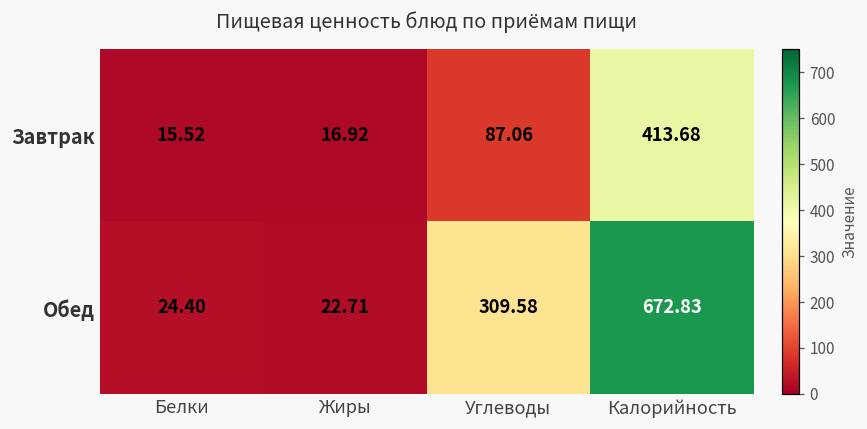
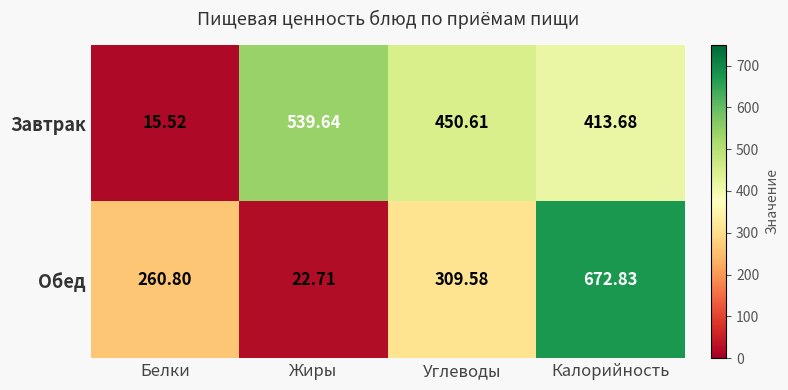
Завтрак, Жиры: 16.92 -> 539.64
Завтрак, Углеводы: 87.06 -> 450.61
Обед, Белки: 24.40 -> 260.80
